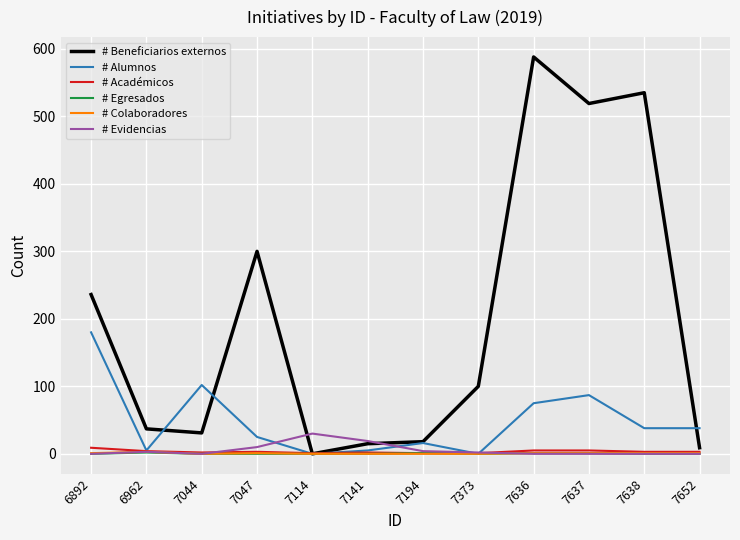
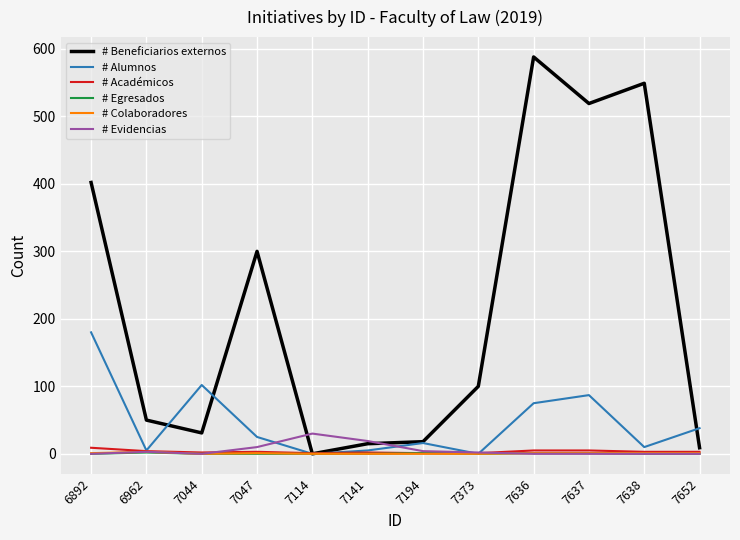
# Beneficiarios externos, 6892: 240 -> 400
# Beneficiarios externos, 6962: 40 -> 50
# Beneficiarios externos, 7638: 540 -> 550
# Alumnos, 7638: 40 -> 10
